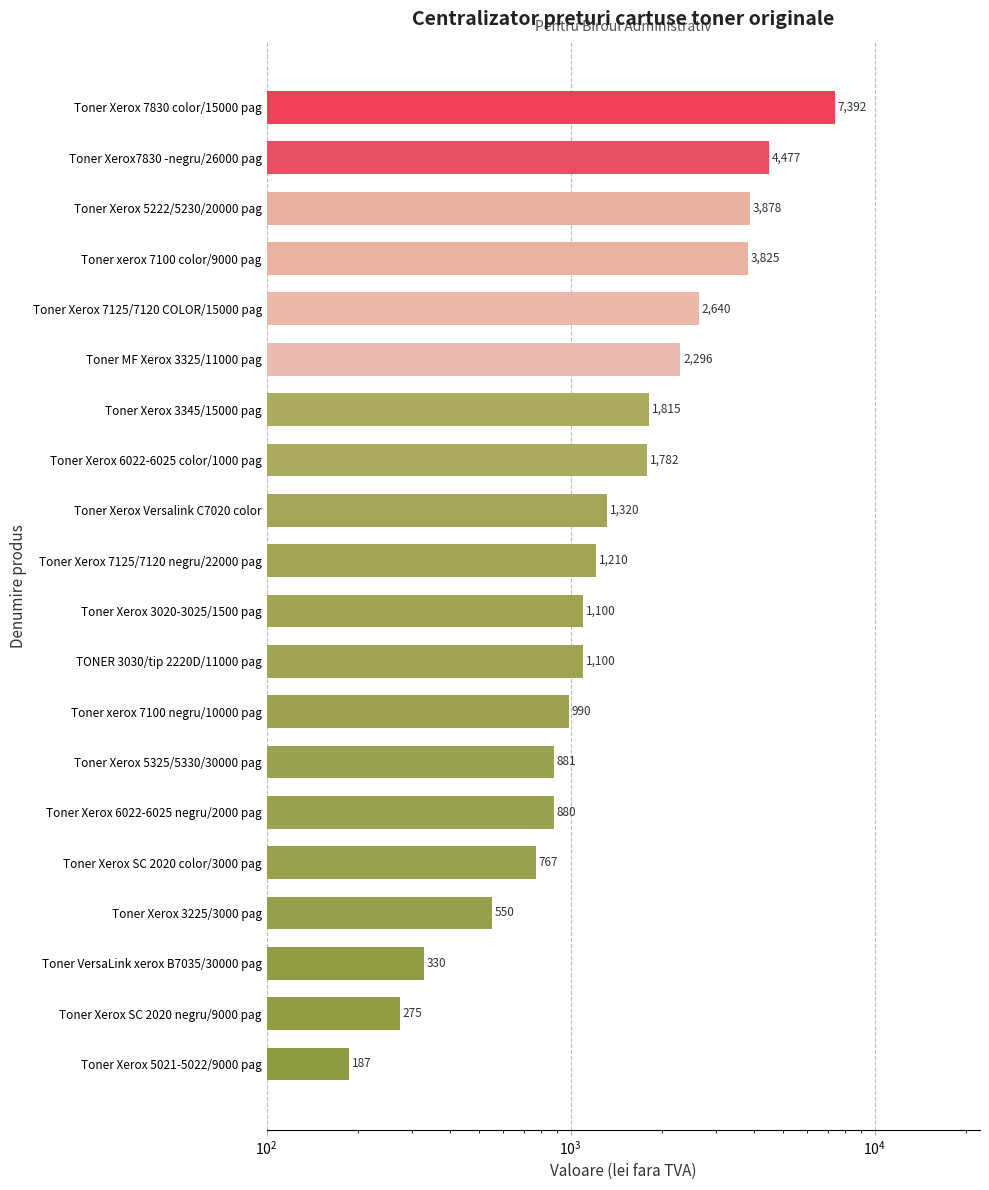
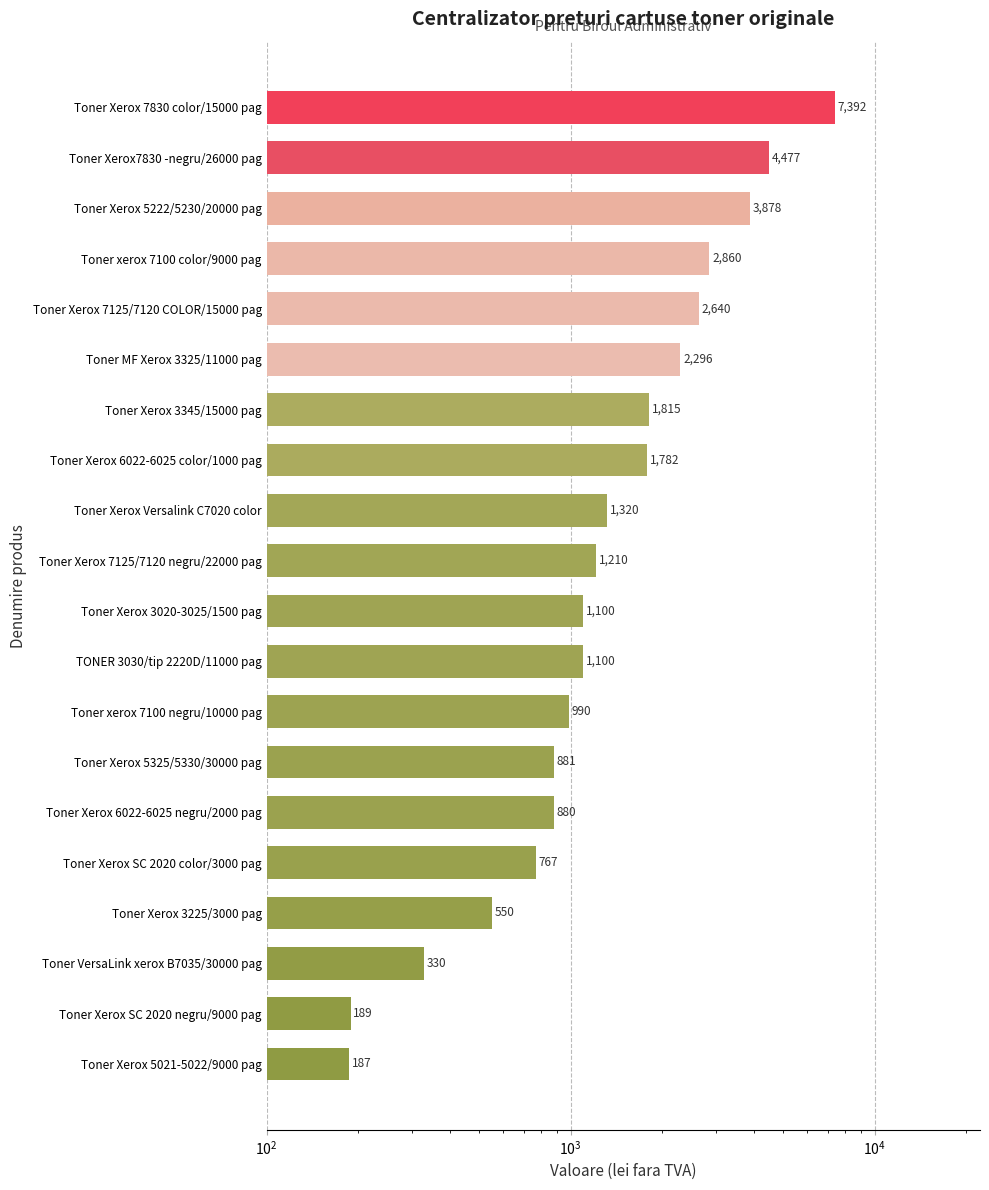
Toner xerox 7100 color/9000 pag: 3,825 -> 2,860
Toner Xerox SC 2020 negru/9000 pag: 275 -> 189
